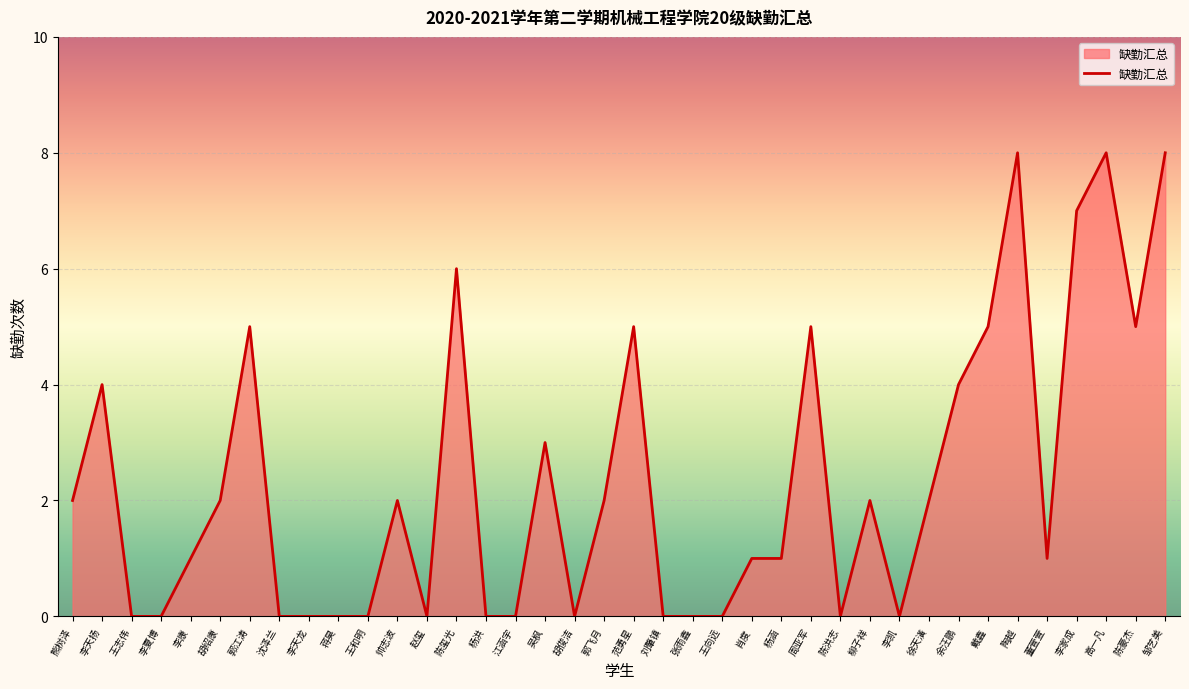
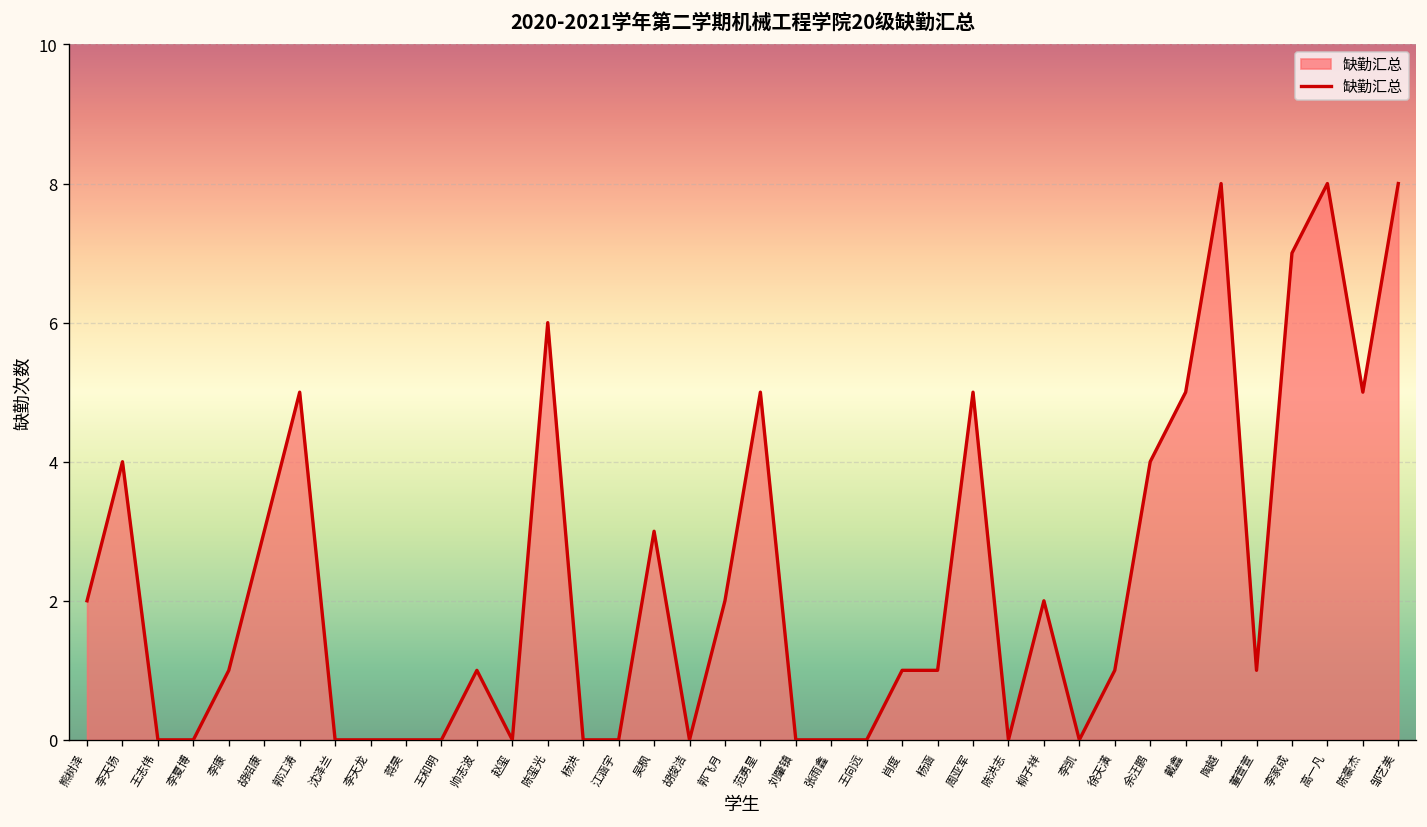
胡绍康: 2 -> 3
帅志波: 2 -> 1
徐天潢: 2 -> 1
